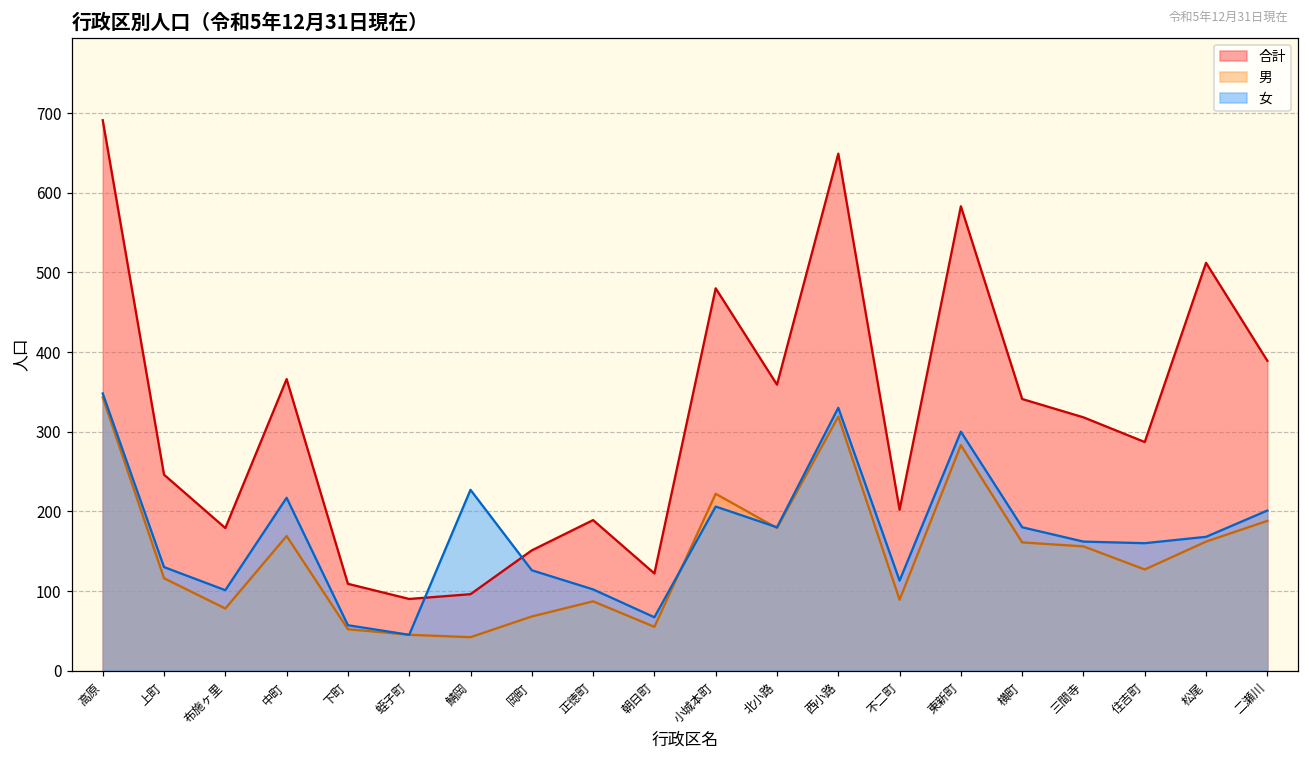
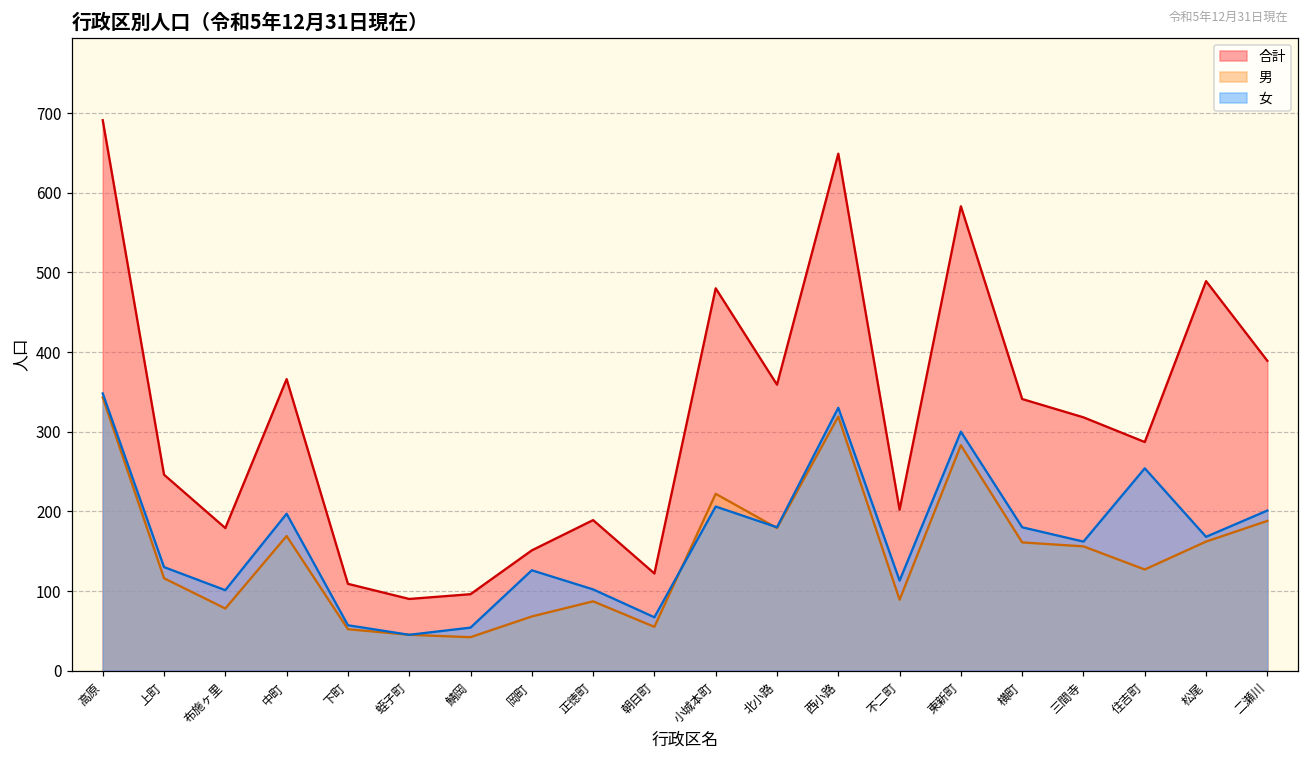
女, 中町: 220 -> 200
女, 鯖岡: 230 -> 50
女, 住吉町: 160 -> 250
合計, 松尾: 510 -> 490
